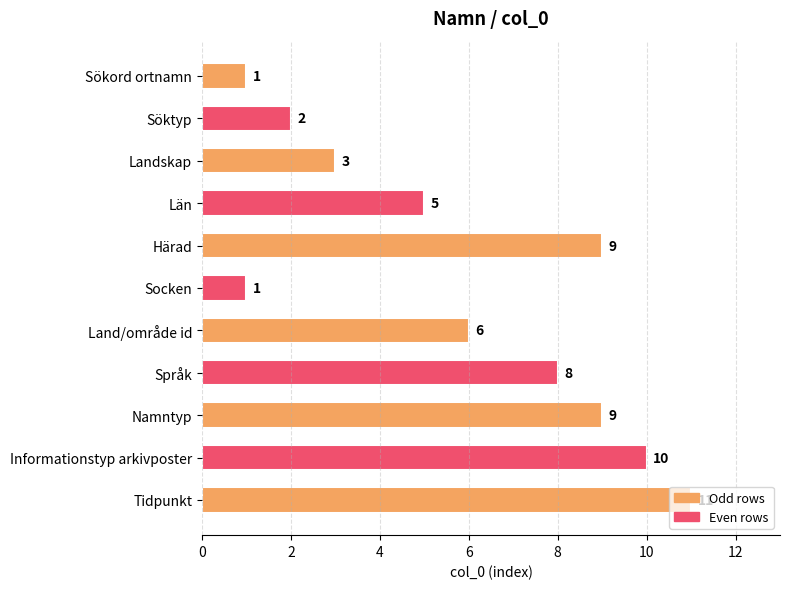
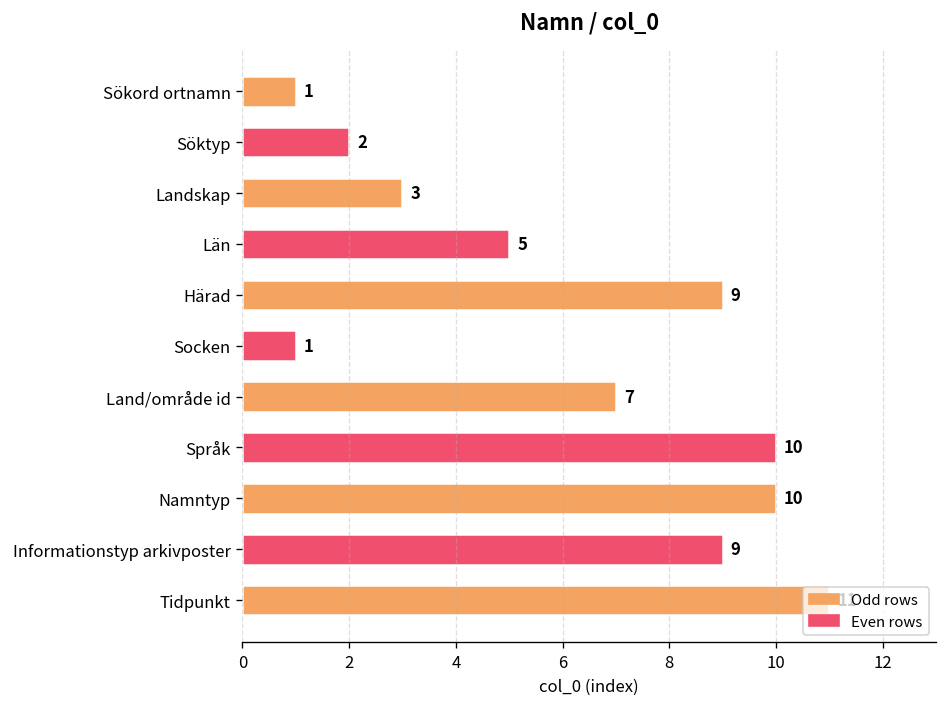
Land/område id: 6 -> 7
Språk: 8 -> 10
Namntyp: 9 -> 10
Informationstyp arkivposter: 10 -> 9
